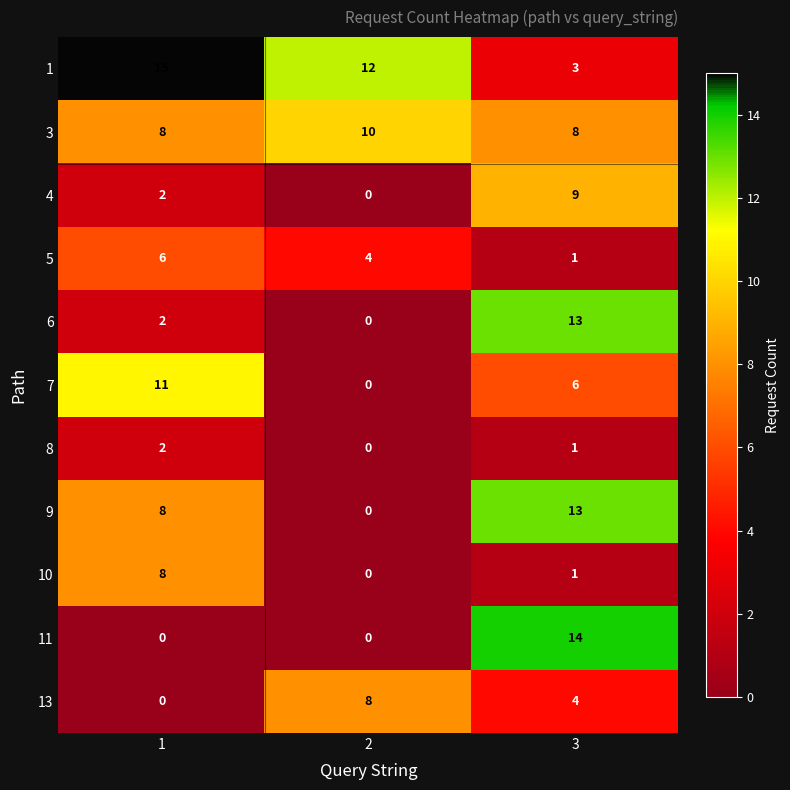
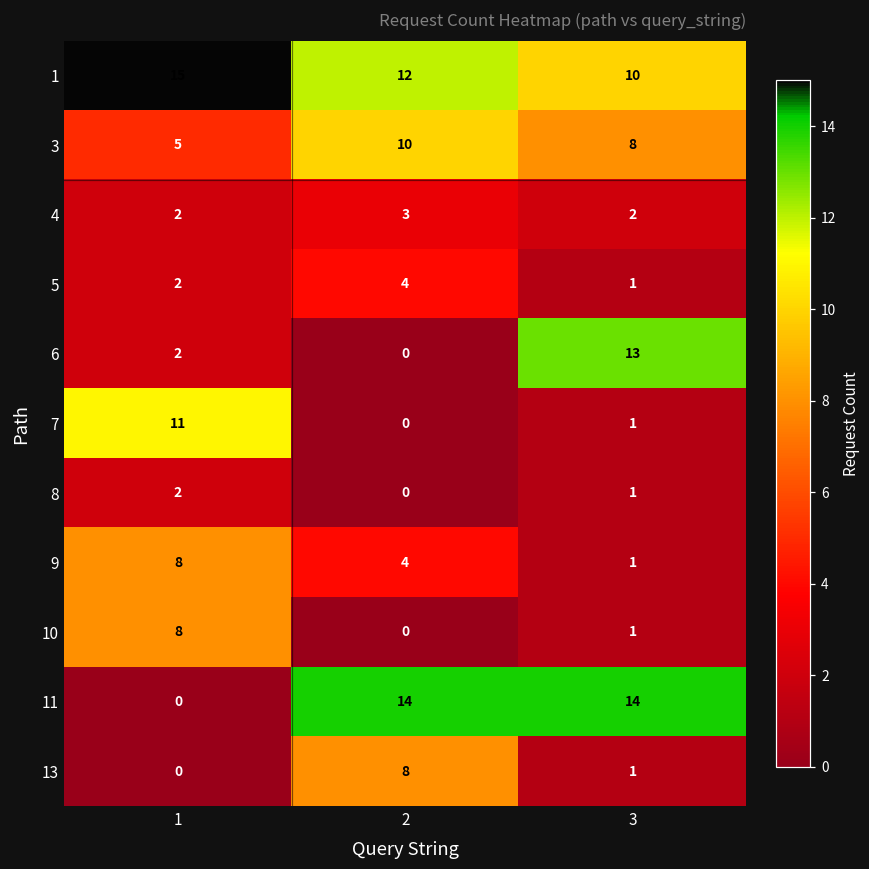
1, 3: 3 -> 10
3, 1: 8 -> 5
4, 2: 0 -> 3
4, 3: 9 -> 2
5, 1: 6 -> 2
7, 3: 6 -> 1
9, 2: 0 -> 4
9, 3: 13 -> 1
11, 2: 0 -> 14
13, 3: 4 -> 1
